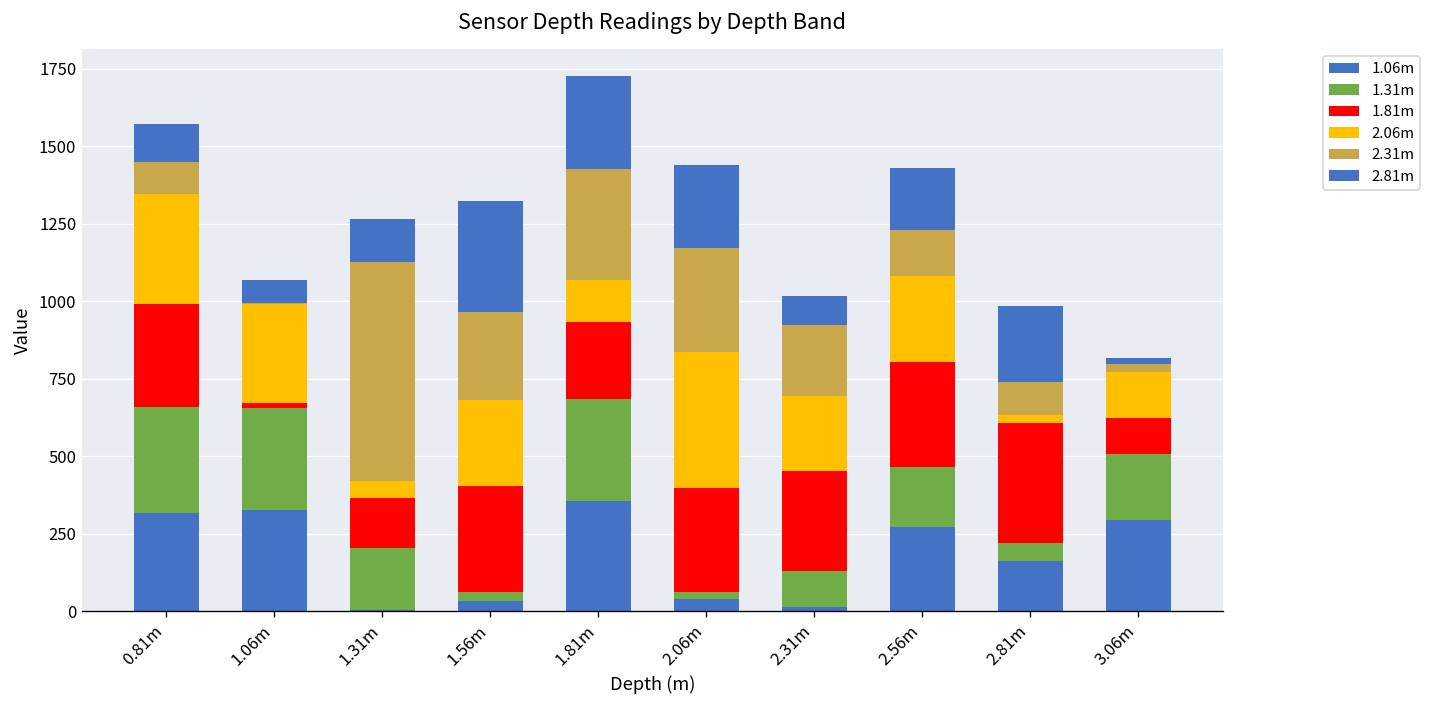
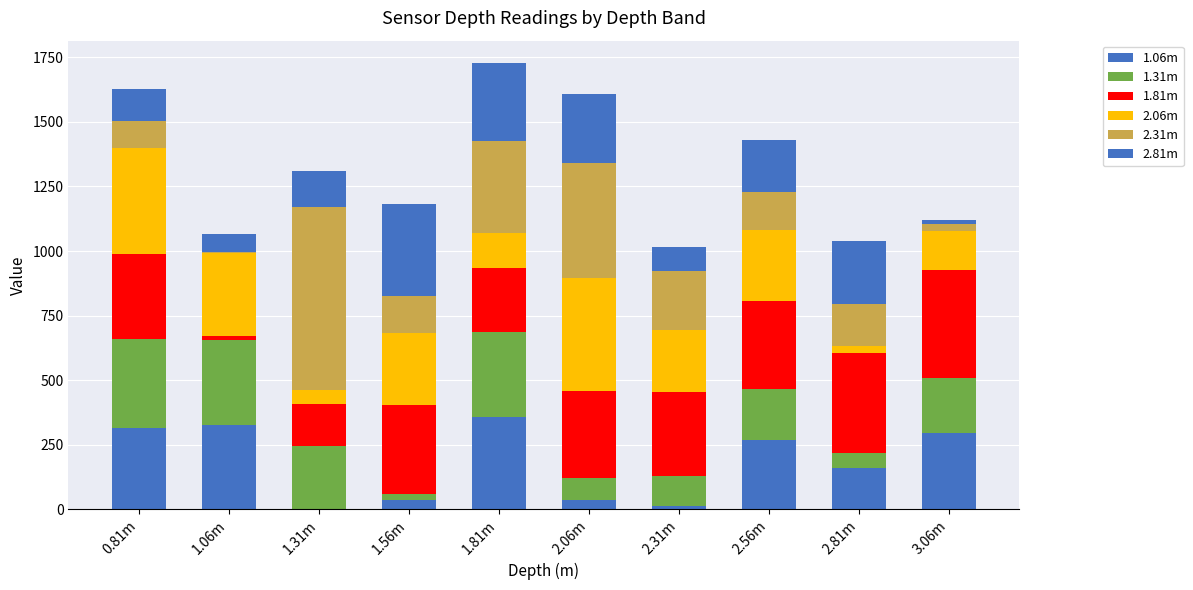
2.06m, 0.81m: 350 -> 410
1.31m, 1.31m: 200 -> 240
2.31m, 1.56m: 280 -> 140
1.31m, 2.06m: 20 -> 80
2.31m, 2.06m: 340 -> 440
2.31m, 2.81m: 110 -> 160
1.81m, 3.06m: 120 -> 420
